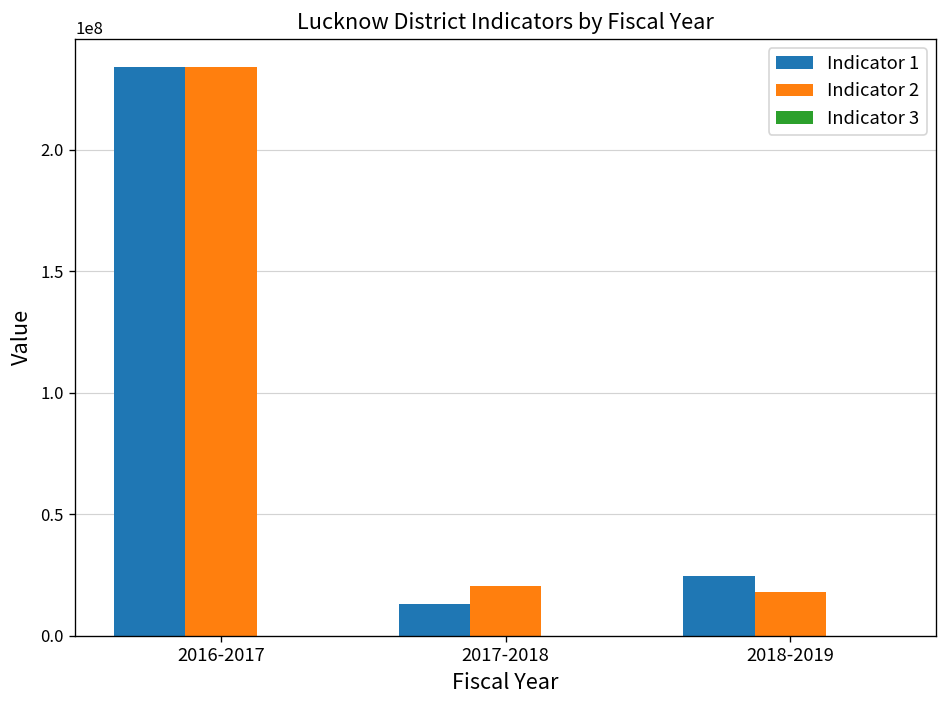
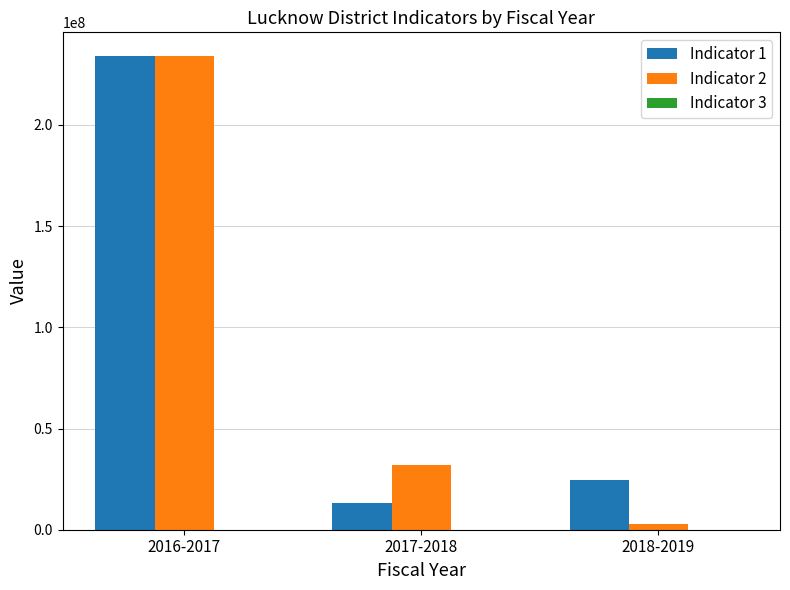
Indicator 2, 2017-2018: 20000000 -> 32000000
Indicator 2, 2018-2019: 18000000 -> 3000000
